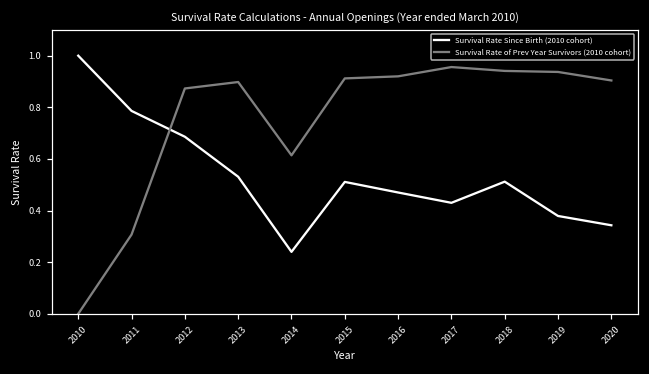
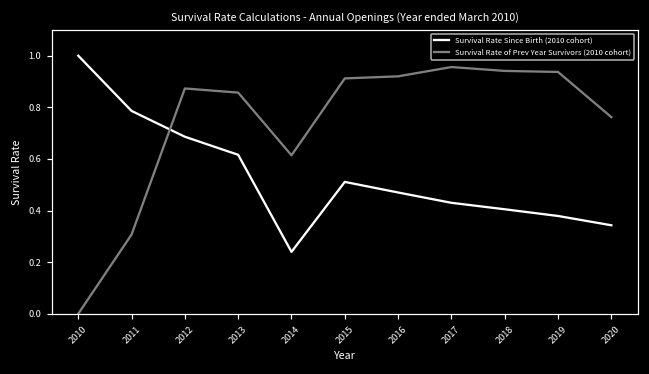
Survival Rate Since Birth (2010 cohort), 2013: 0.53 -> 0.62
Survival Rate of Prev Year Survivors (2010 cohort), 2013: 0.90 -> 0.86
Survival Rate Since Birth (2010 cohort), 2018: 0.51 -> 0.41
Survival Rate of Prev Year Survivors (2010 cohort), 2020: 0.90 -> 0.76
